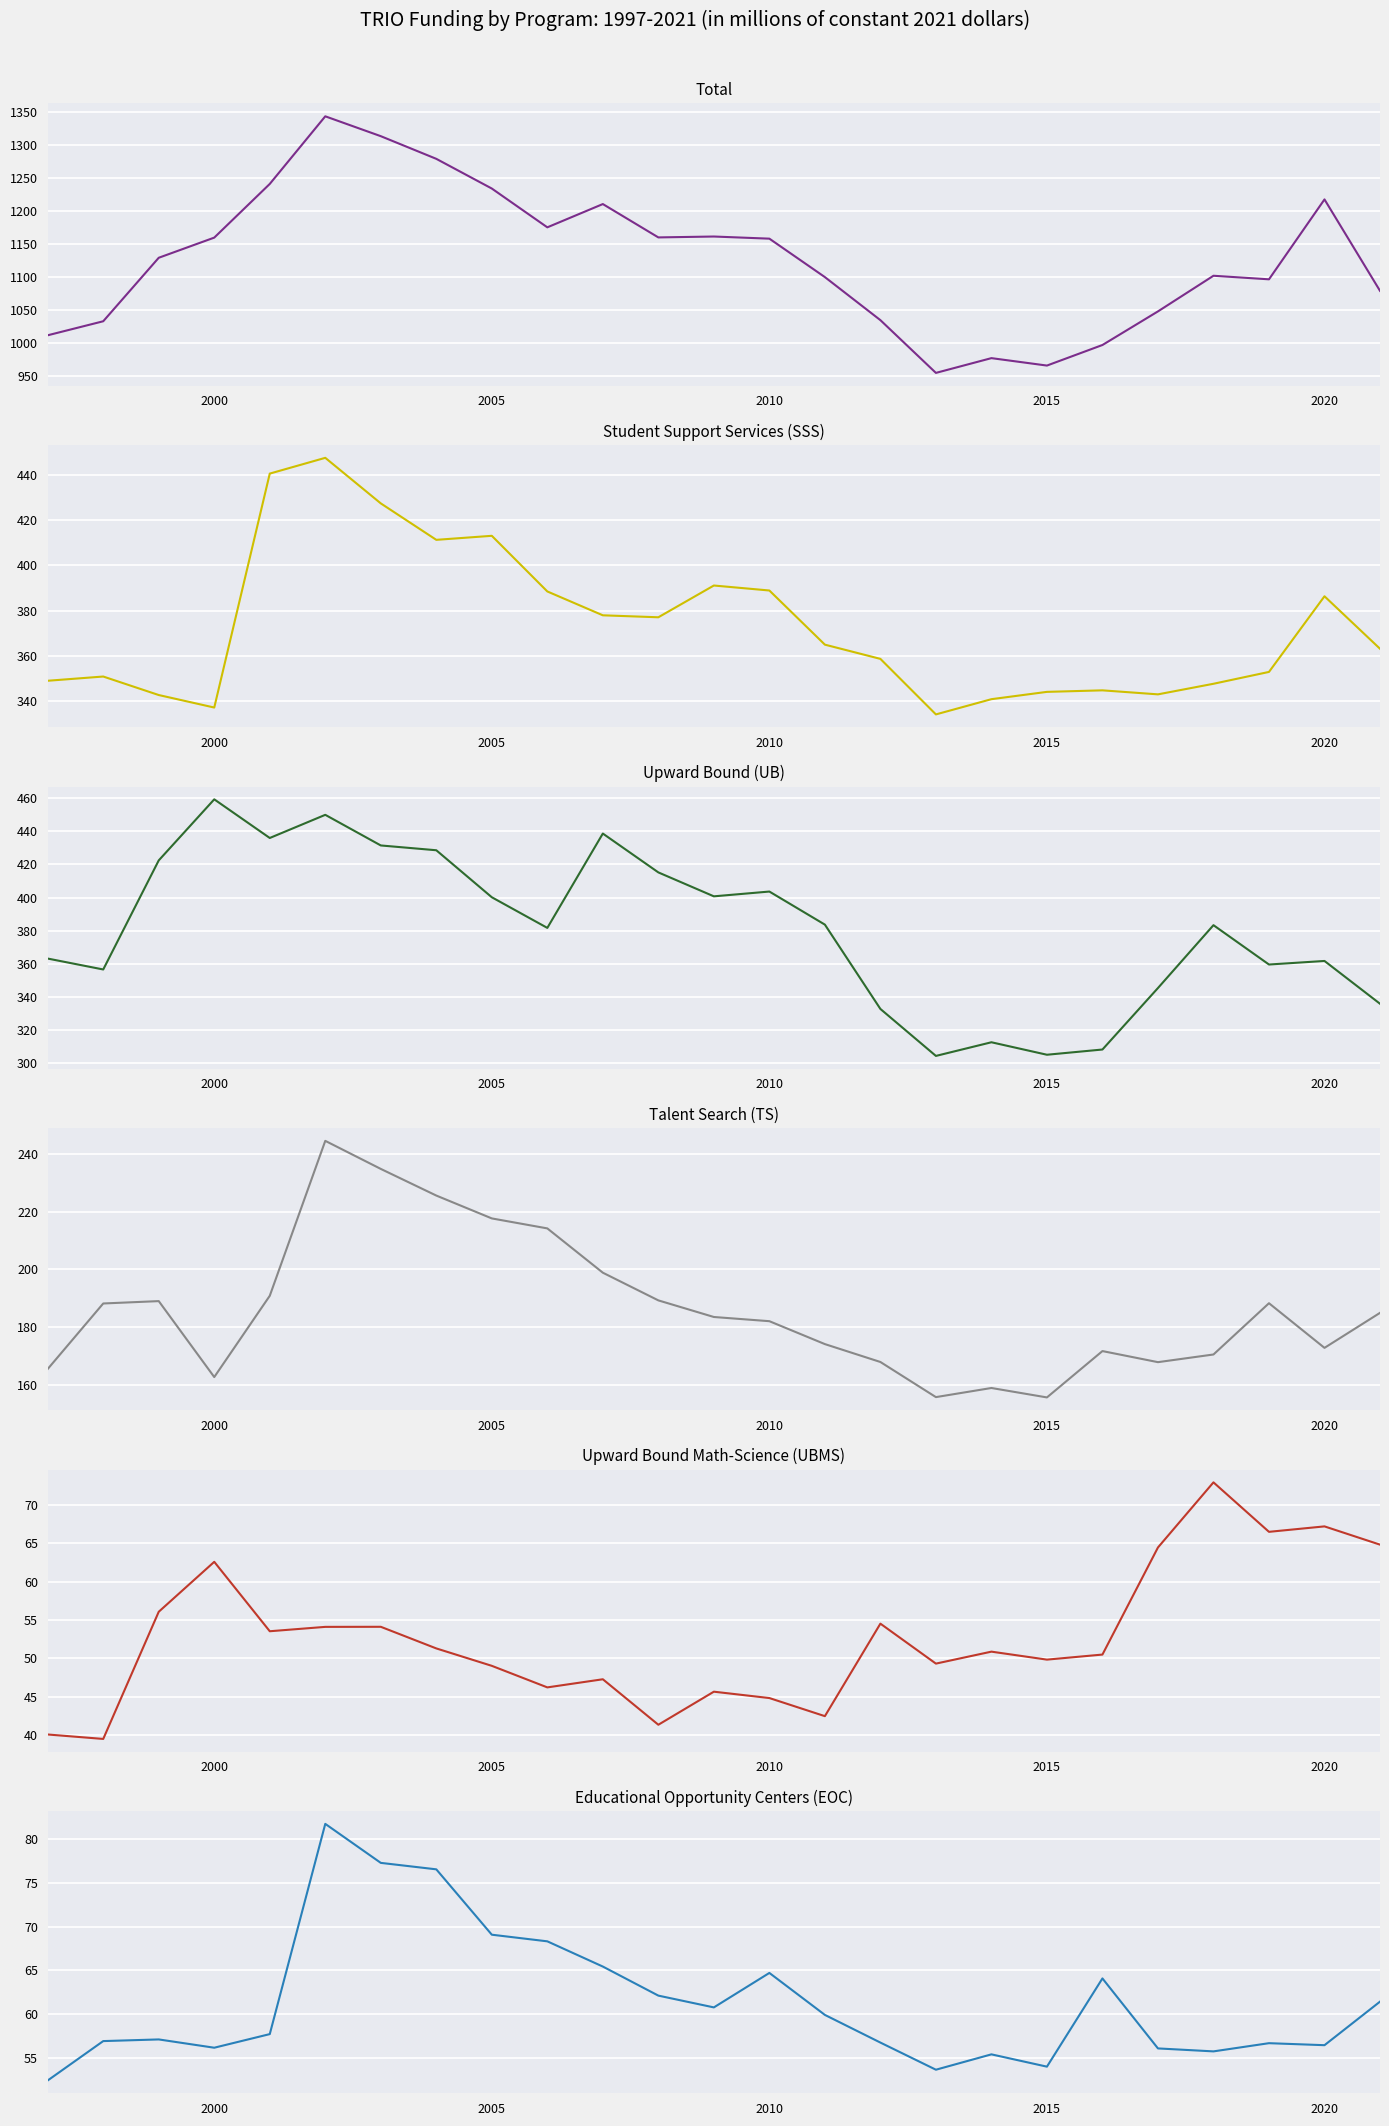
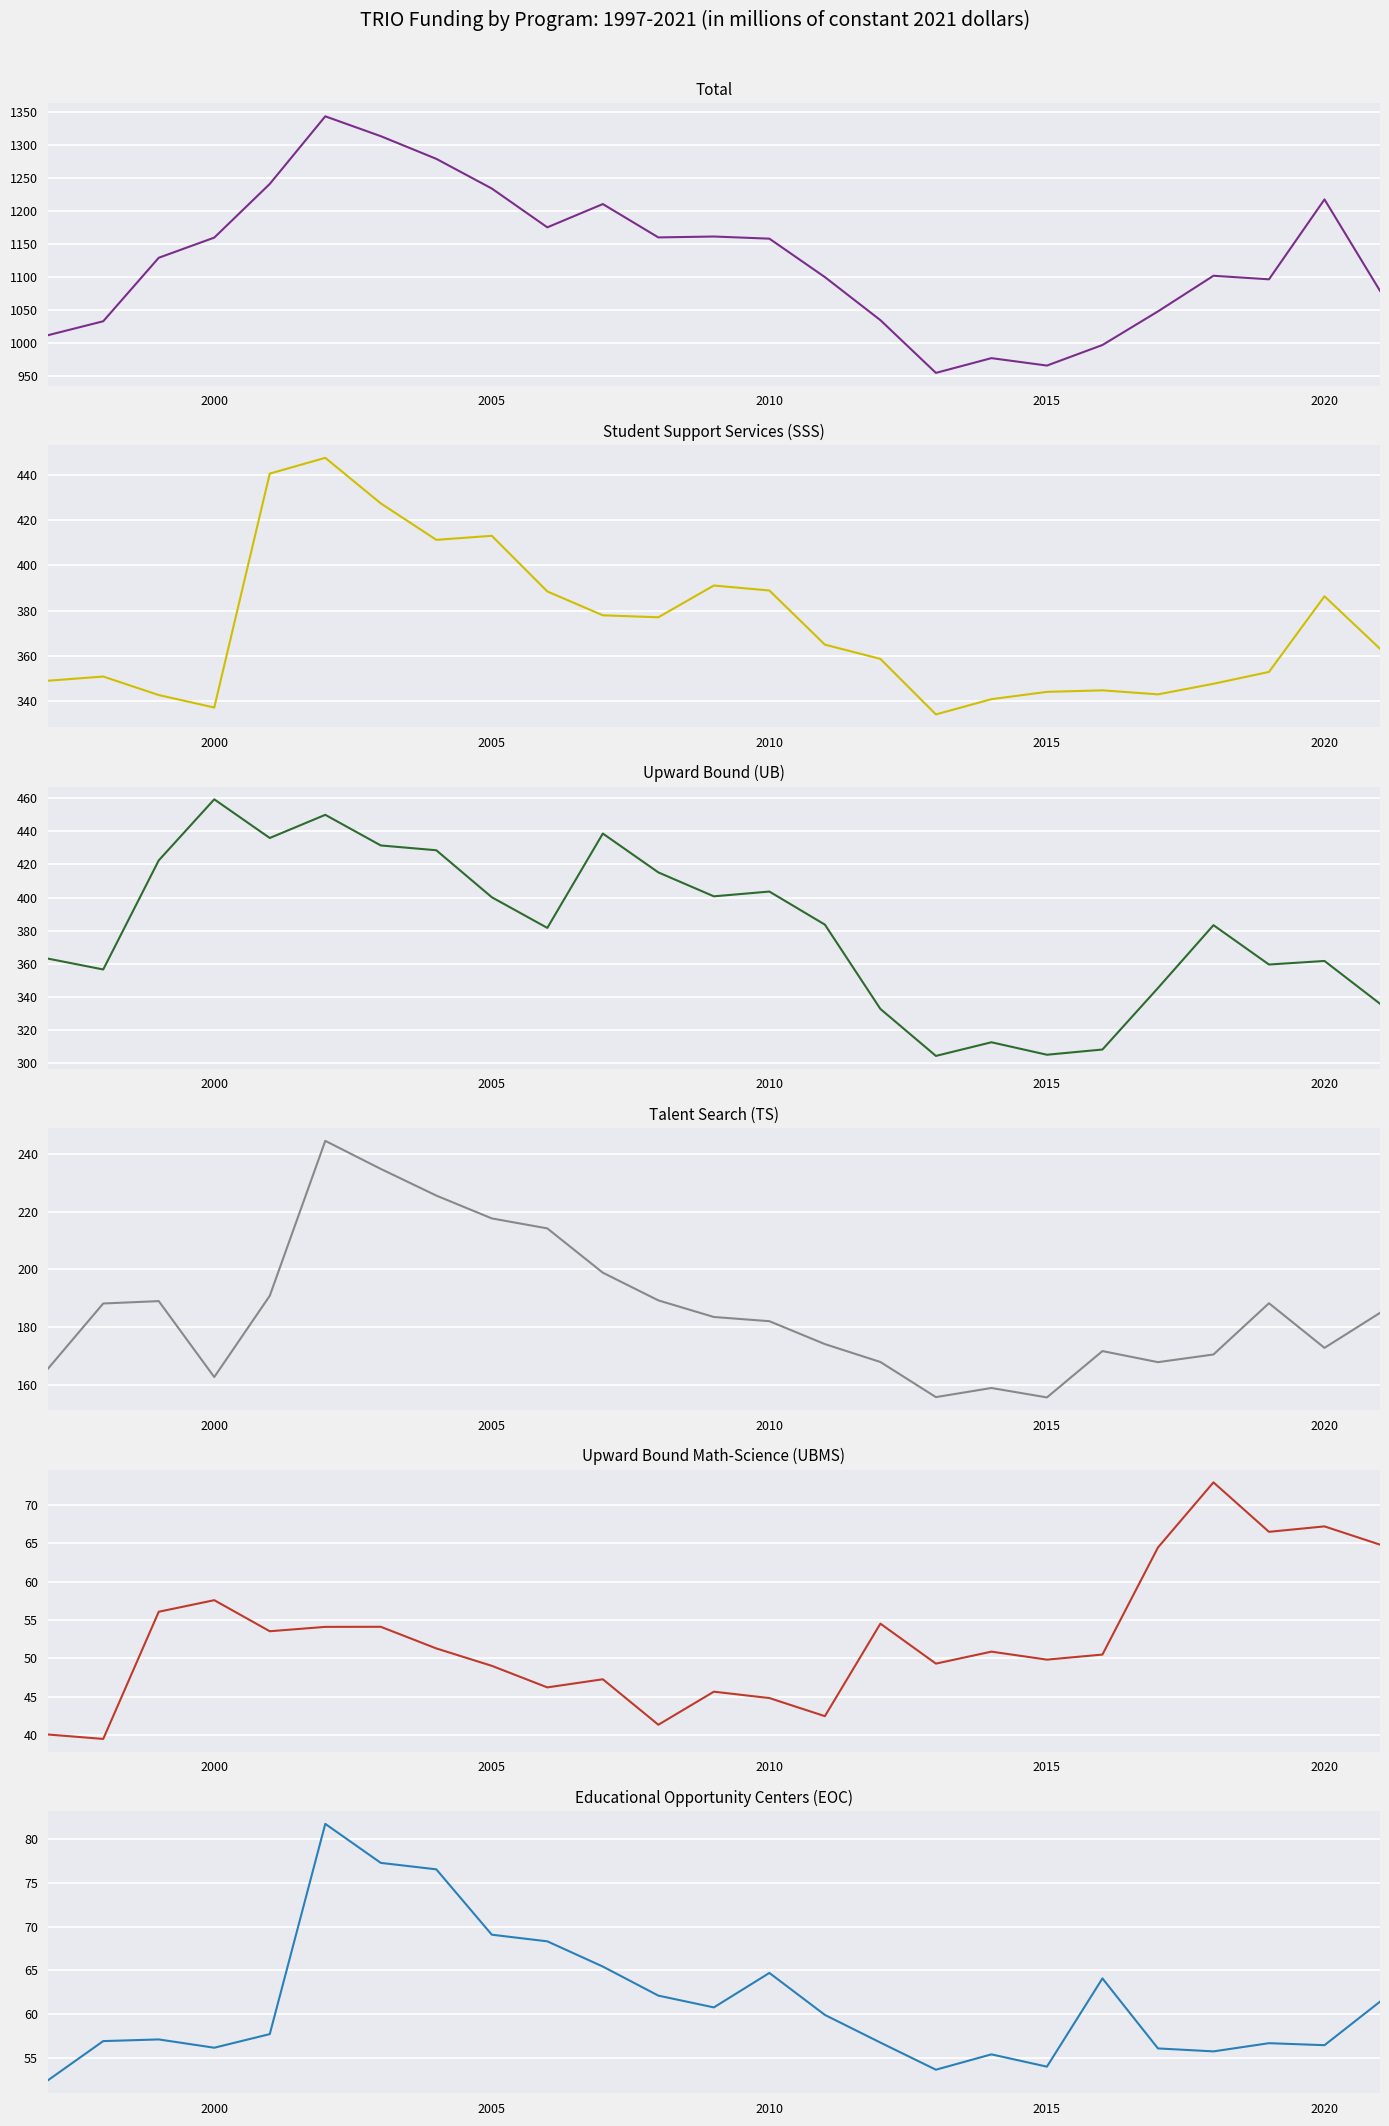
Upward Bound Math-Science (UBMS), 2000: 63 -> 58
